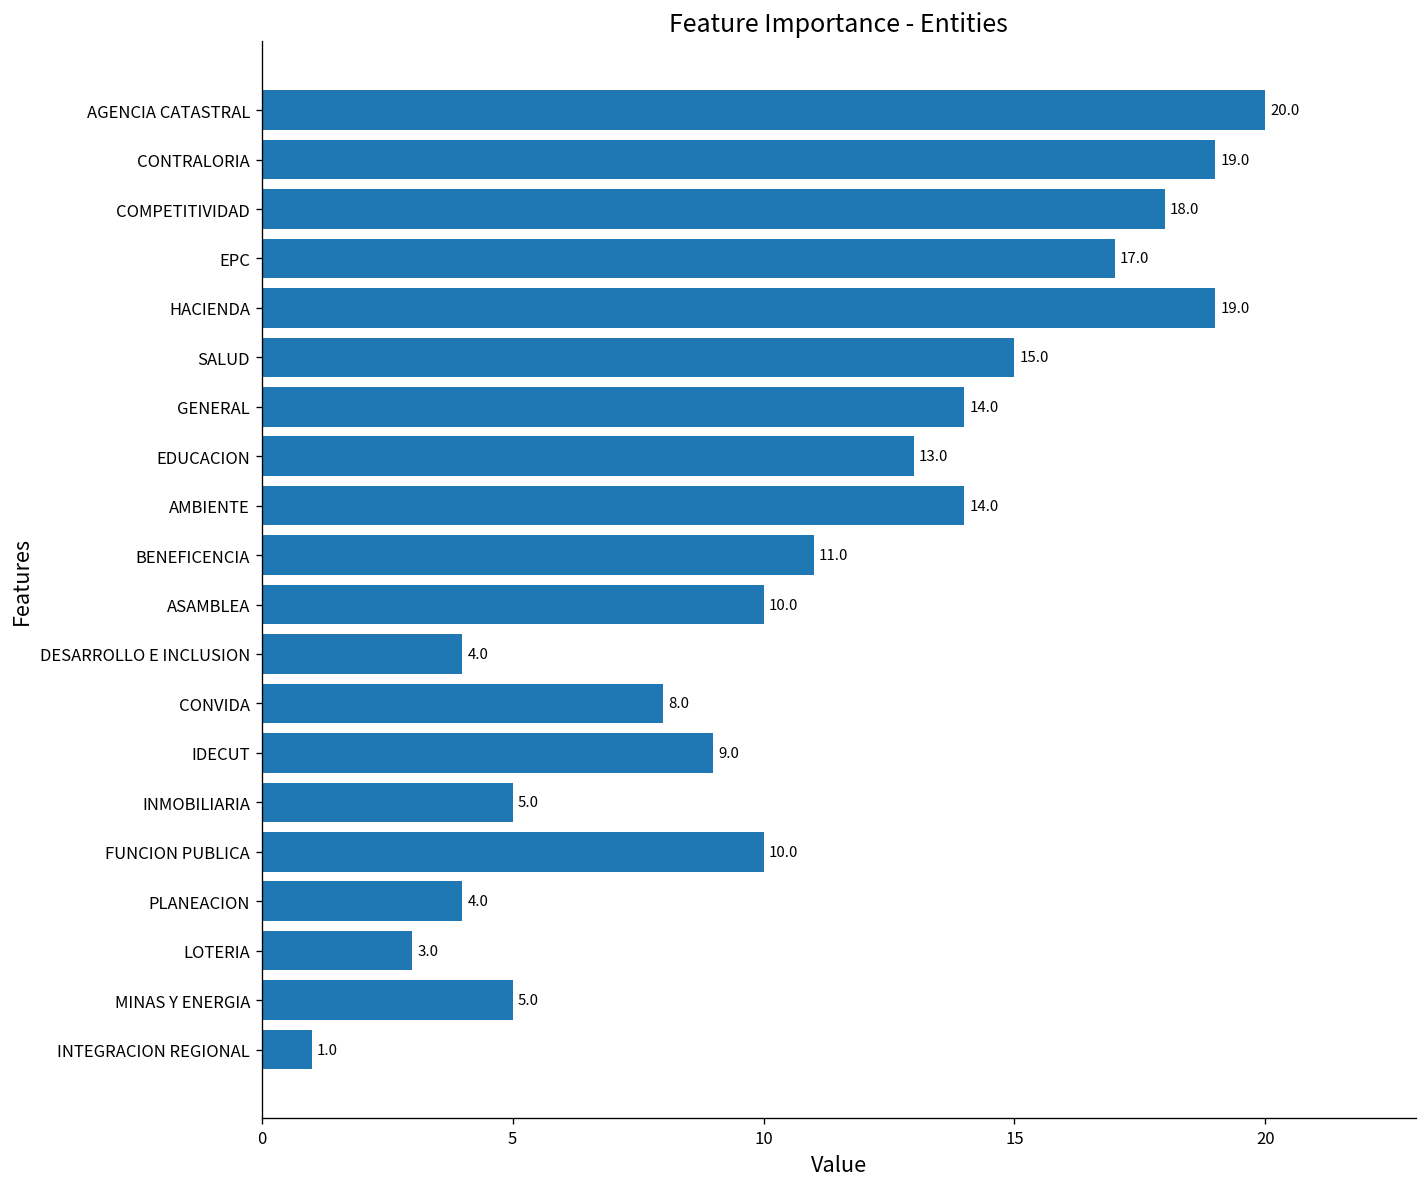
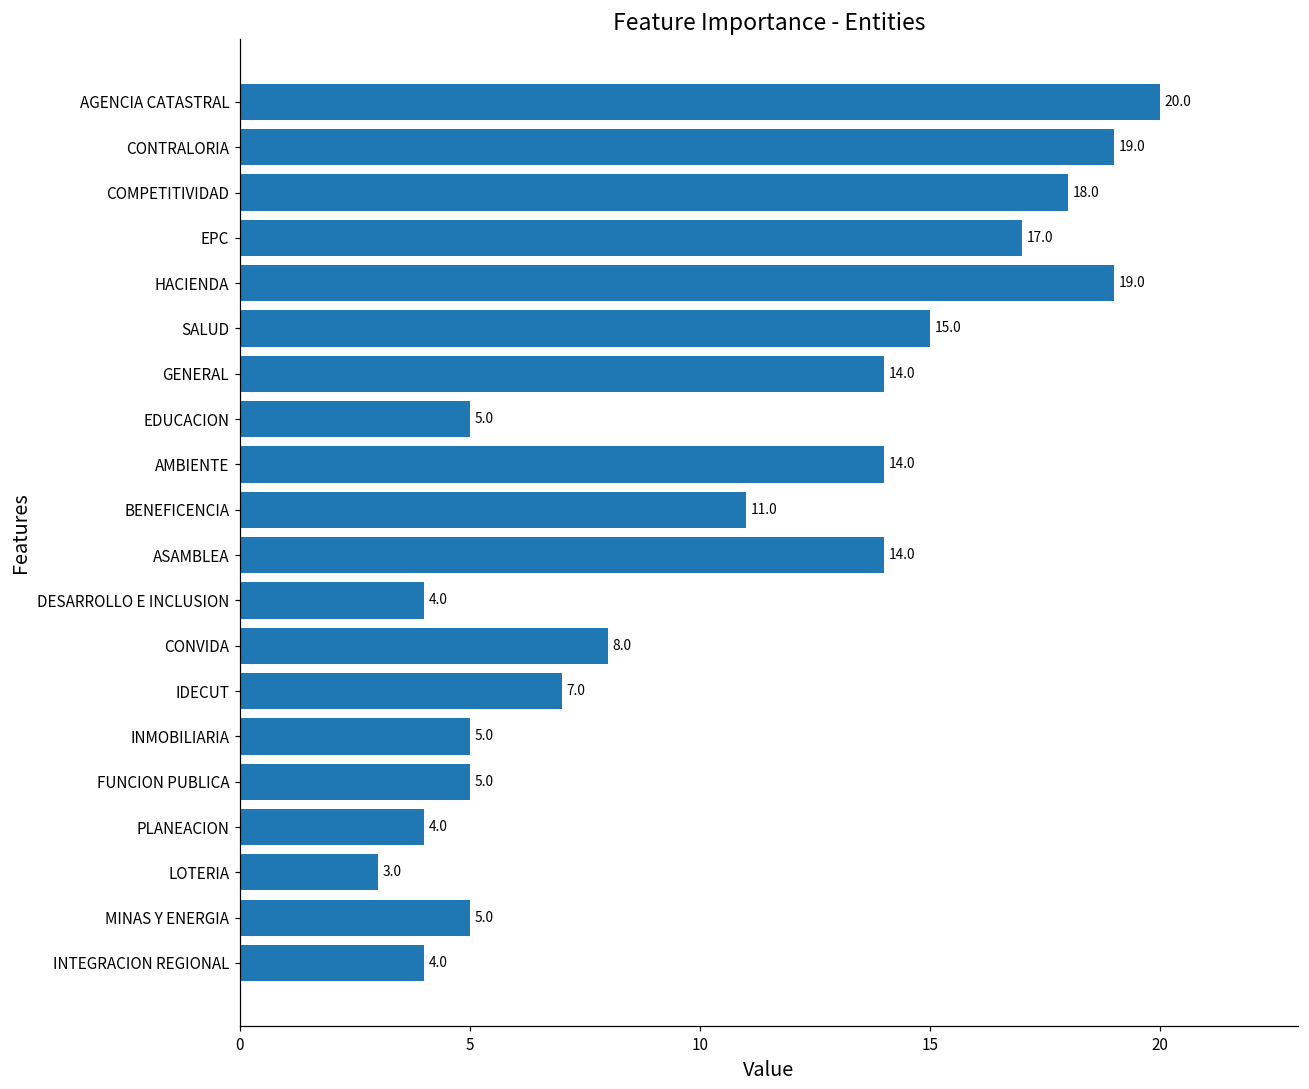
EDUCACION: 13.0 -> 5.0
ASAMBLEA: 10.0 -> 14.0
IDECUT: 9.0 -> 7.0
FUNCION PUBLICA: 10.0 -> 5.0
INTEGRACION REGIONAL: 1.0 -> 4.0
